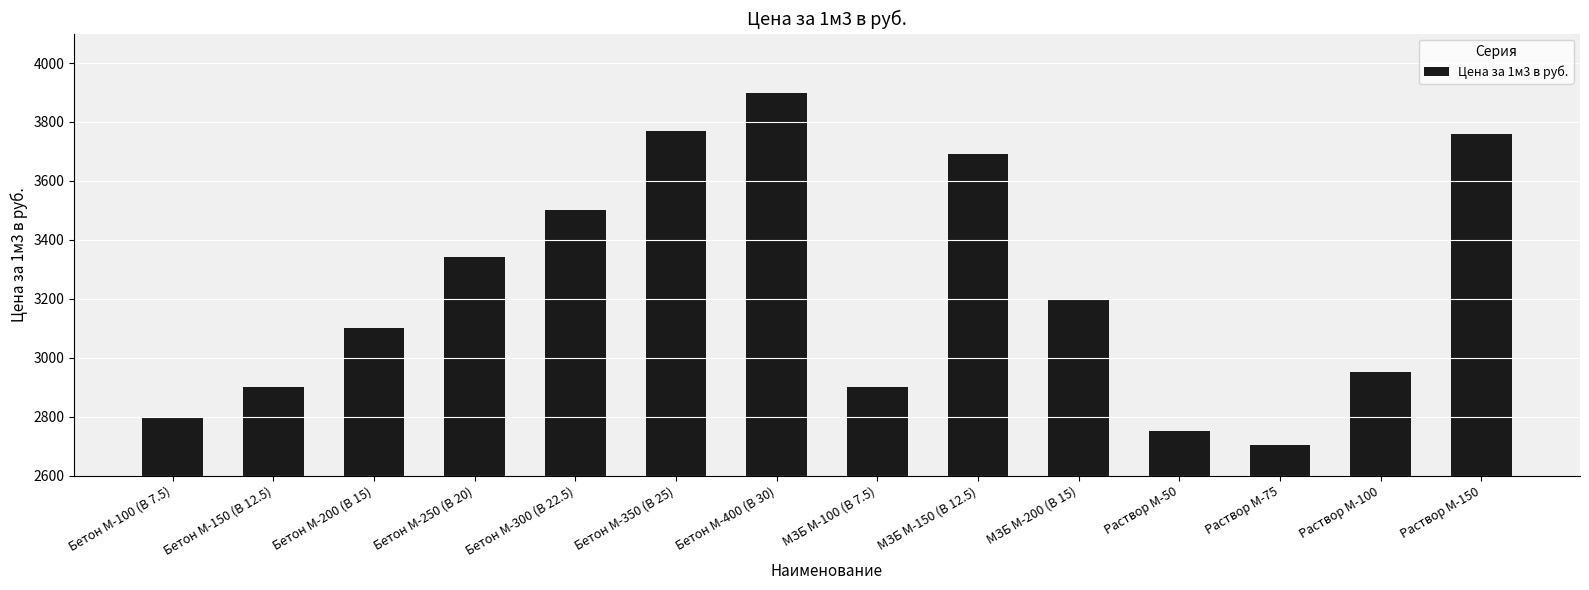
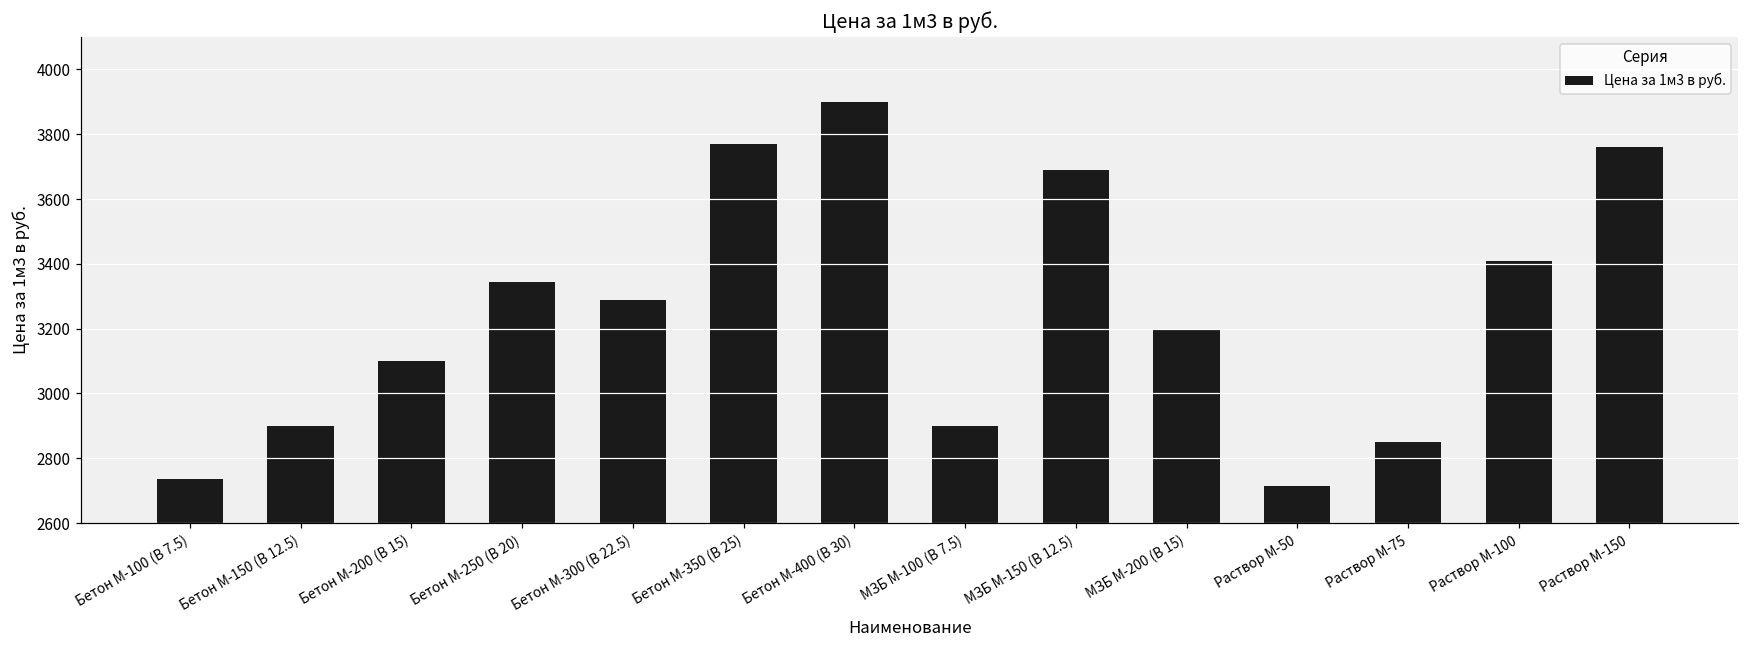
Бетон М-100 (B 7.5): 2800 -> 2740
Бетон М-300 (B 22.5): 3500 -> 3290
Раствор М-50: 2750 -> 2720
Раствор М-75: 2700 -> 2850
Раствор М-100: 2950 -> 3410
